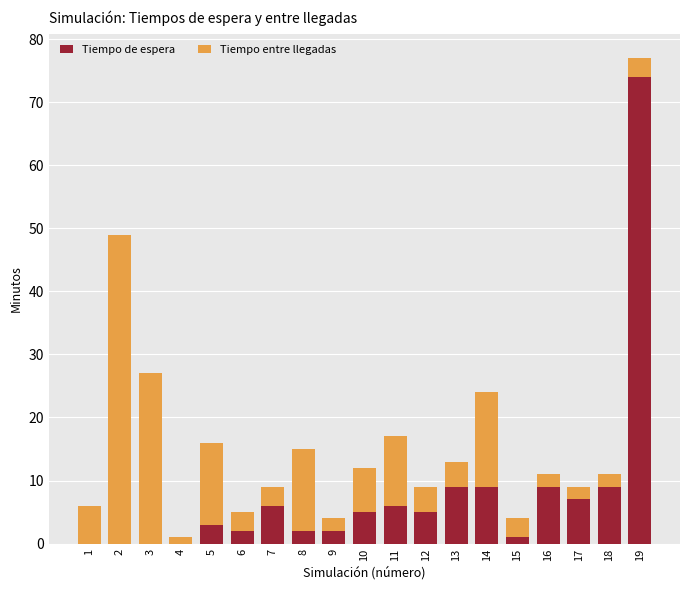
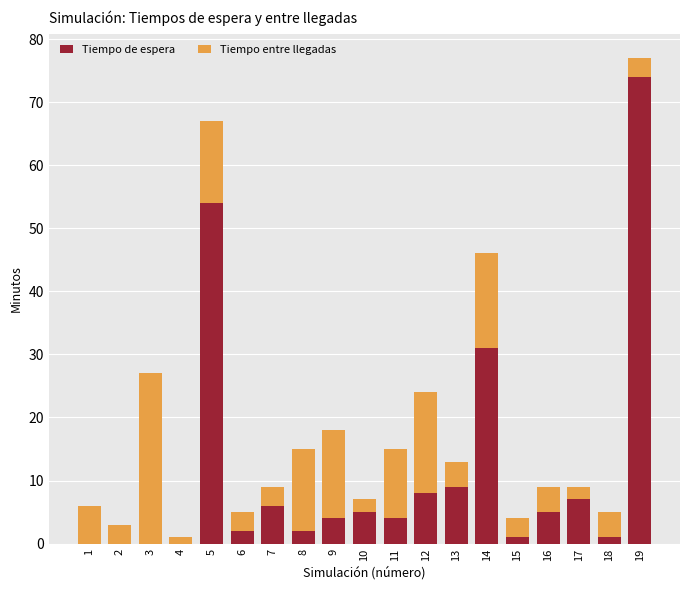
Tiempo entre llegadas, 2: 49 -> 3
Tiempo de espera, 5: 3 -> 54
Tiempo de espera, 9: 2 -> 4
Tiempo entre llegadas, 9: 2 -> 14
Tiempo entre llegadas, 10: 7 -> 2
Tiempo de espera, 11: 6 -> 4
Tiempo de espera, 12: 5 -> 8
Tiempo entre llegadas, 12: 4 -> 16
Tiempo de espera, 14: 9 -> 31
Tiempo de espera, 16: 9 -> 5
Tiempo entre llegadas, 16: 2 -> 4
Tiempo de espera, 18: 9 -> 1
Tiempo entre llegadas, 18: 2 -> 4
